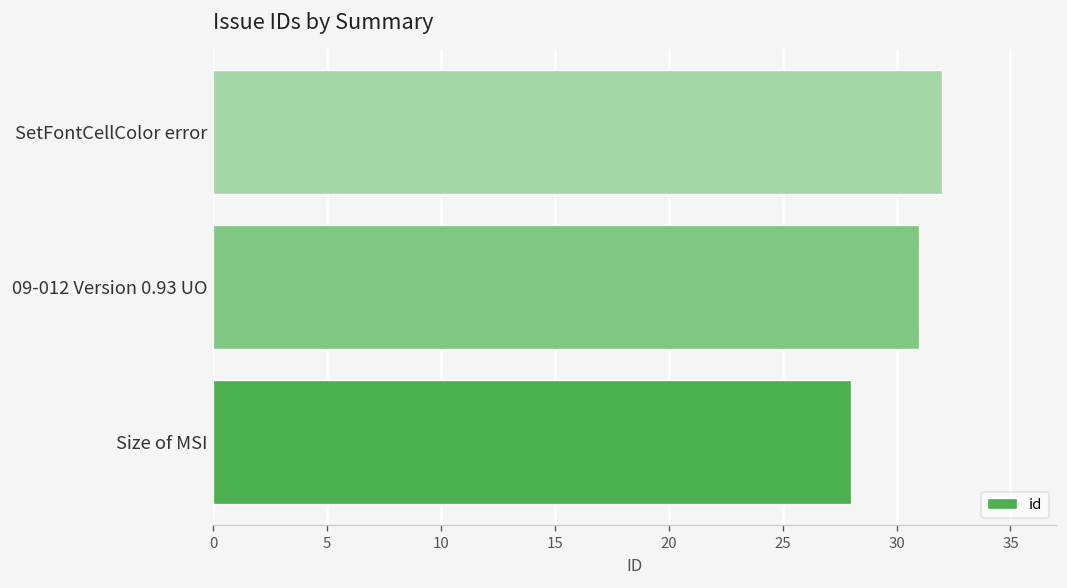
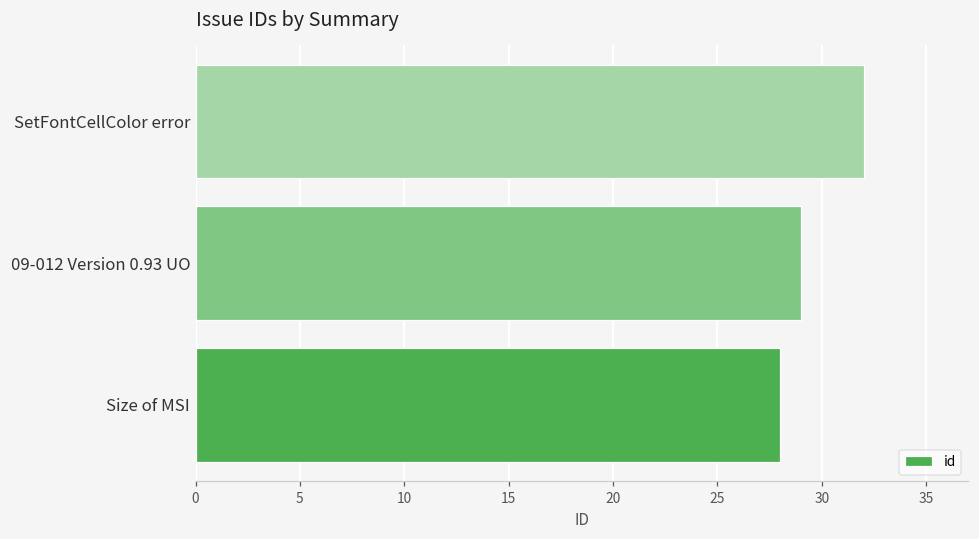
09-012 Version 0.93 UO: 31 -> 29
